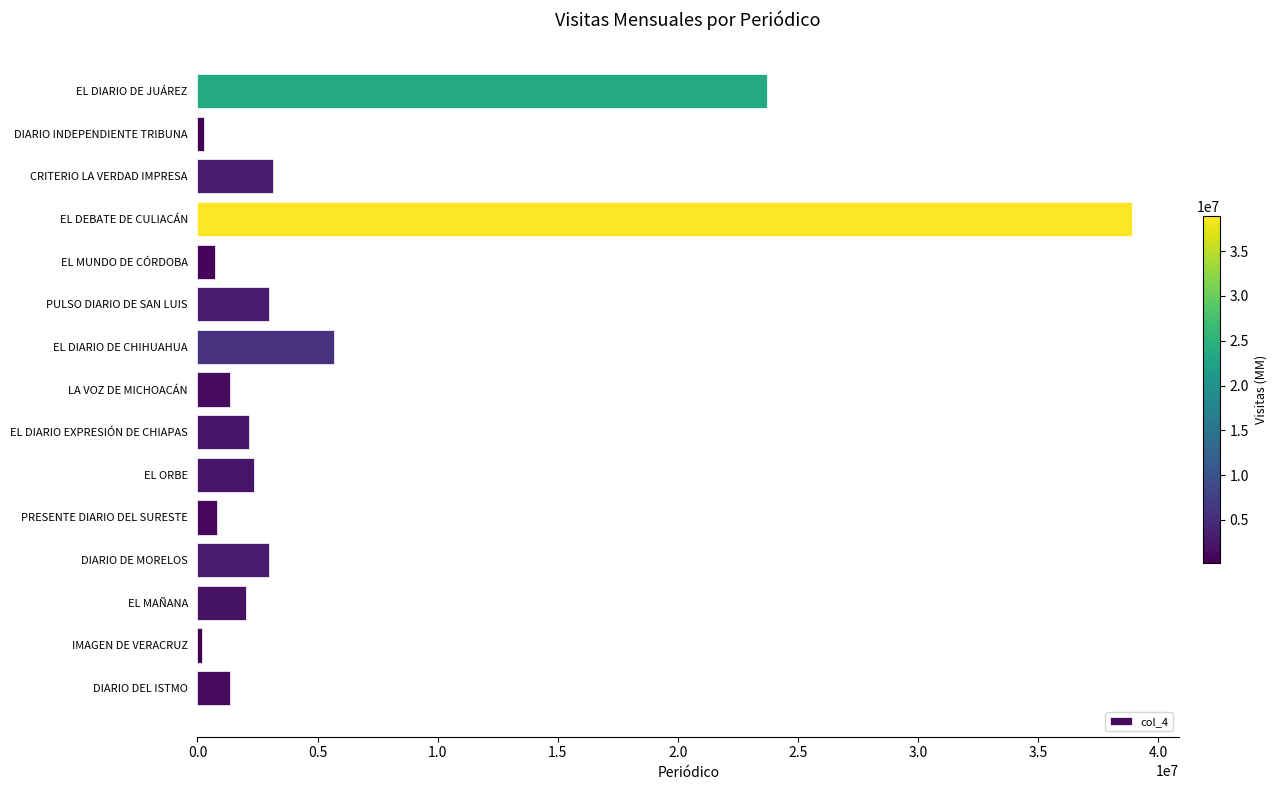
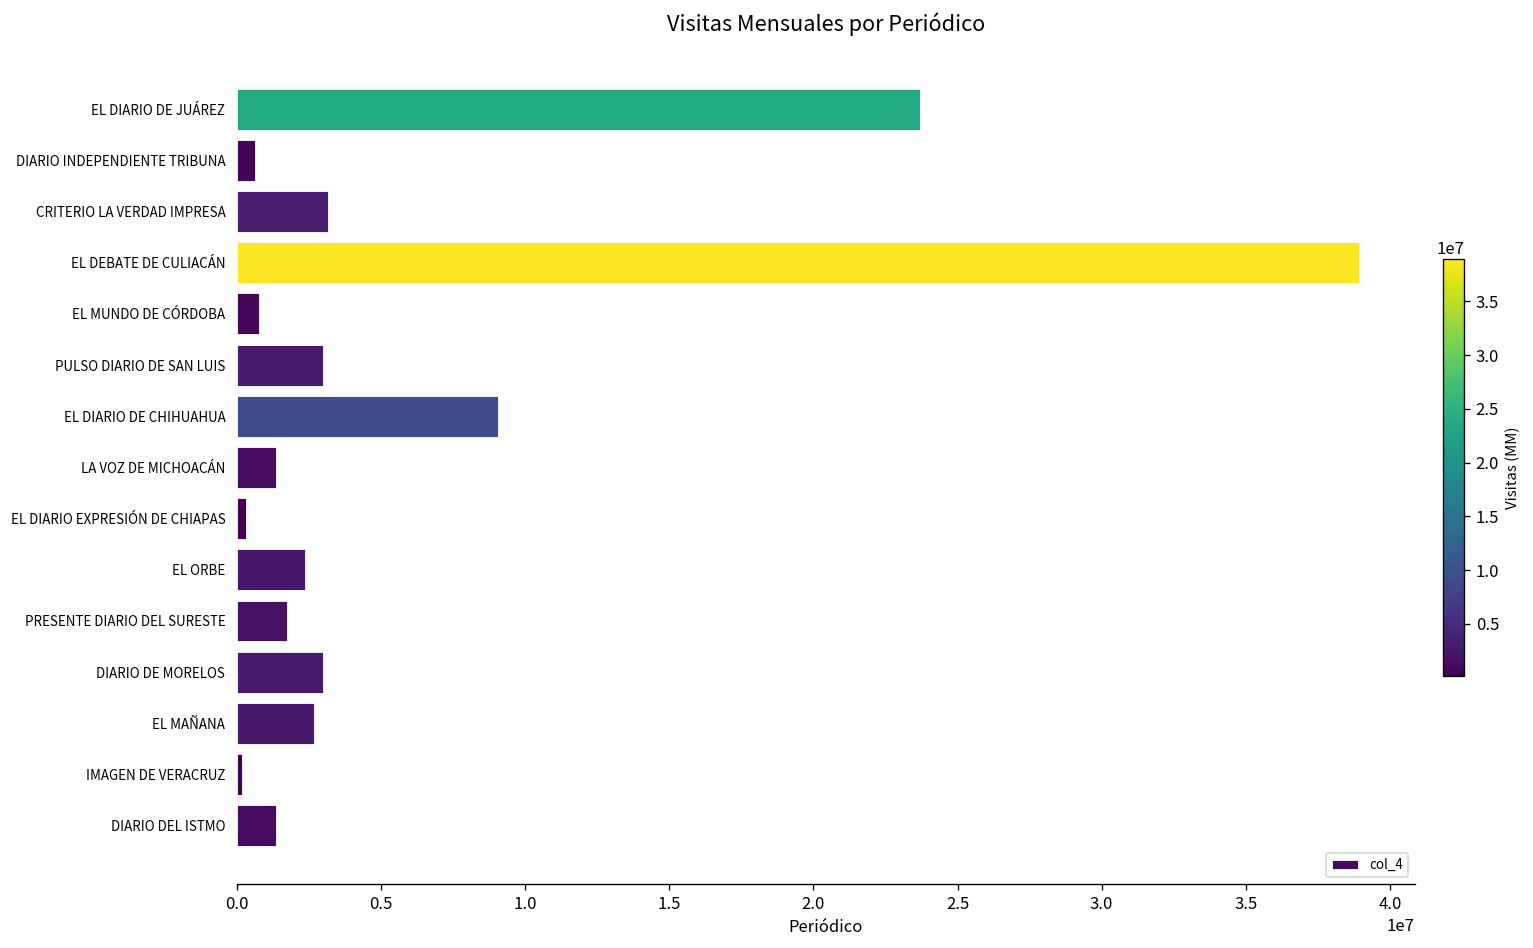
DIARIO INDEPENDIENTE TRIBUNA: 300000 -> 600000
EL DIARIO DE CHIHUAHUA: 5700000 -> 9000000
EL DIARIO EXPRESIÓN DE CHIAPAS: 2200000 -> 300000
PRESENTE DIARIO DEL SURESTE: 800000 -> 1700000
EL MAÑANA: 2000000 -> 2700000
